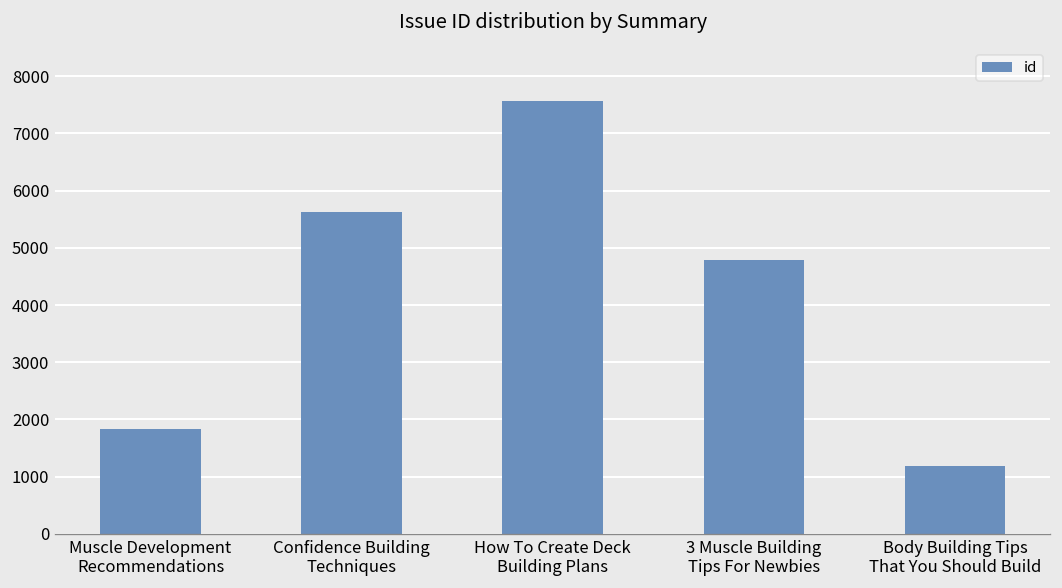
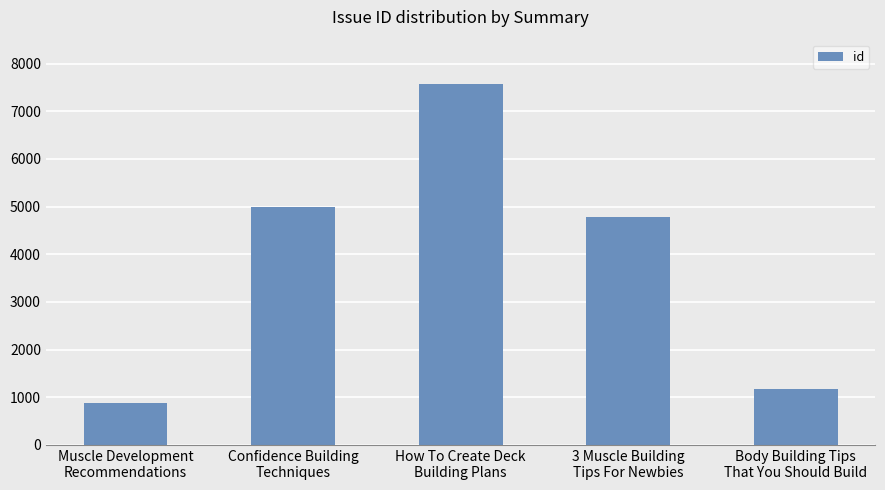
Muscle Development Recommendations: 1800 -> 900
Confidence Building Techniques: 5600 -> 5000
